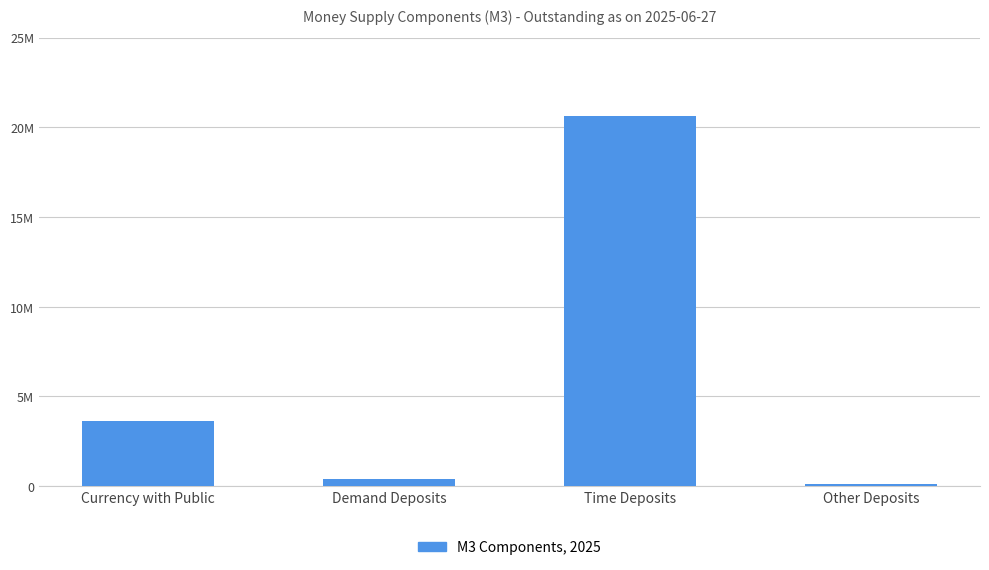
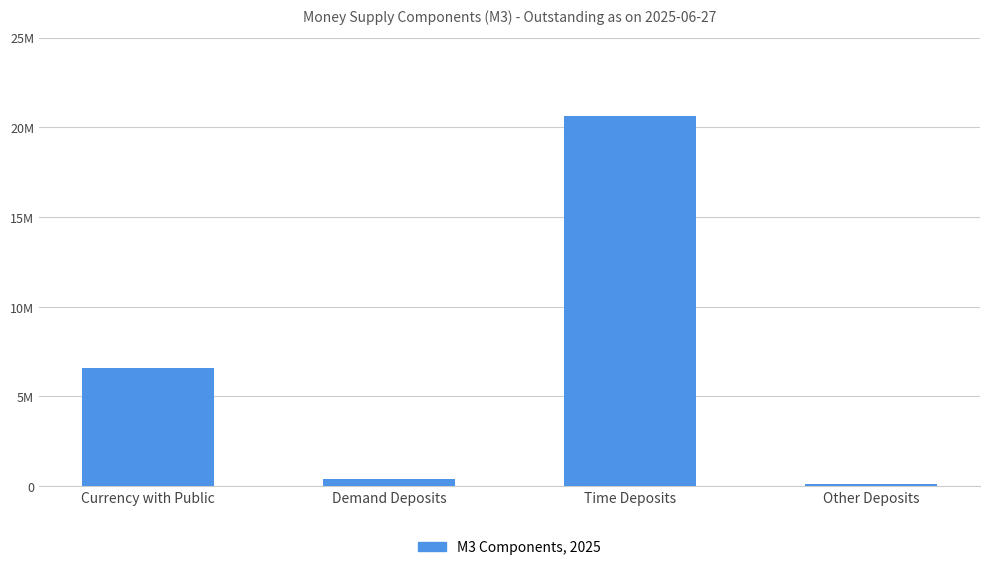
Currency with Public: 3600000 -> 6600000
